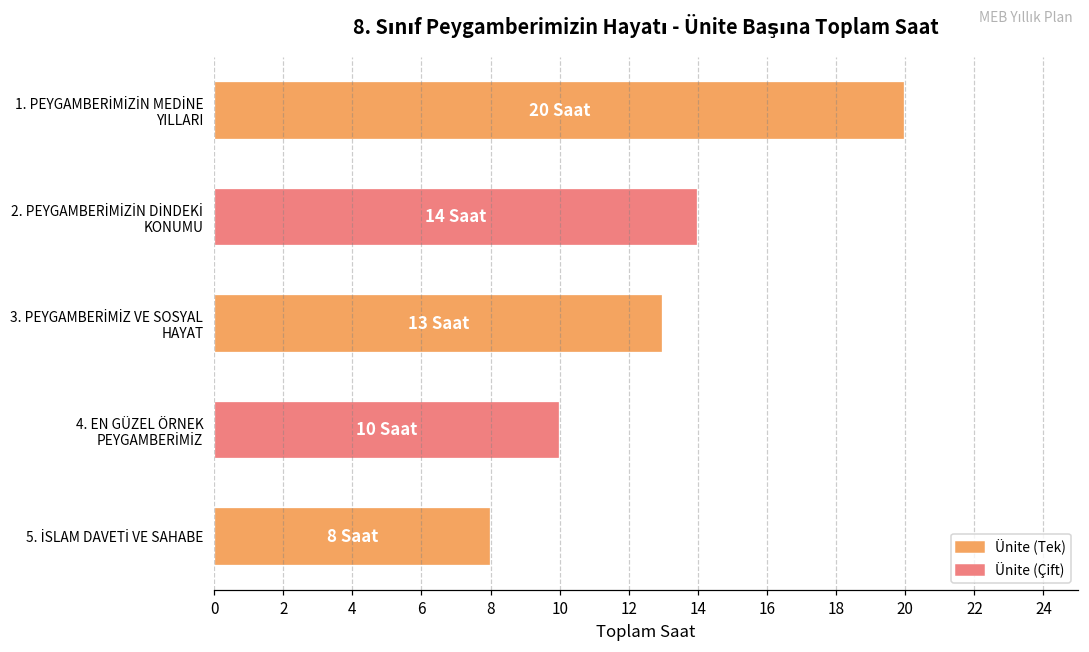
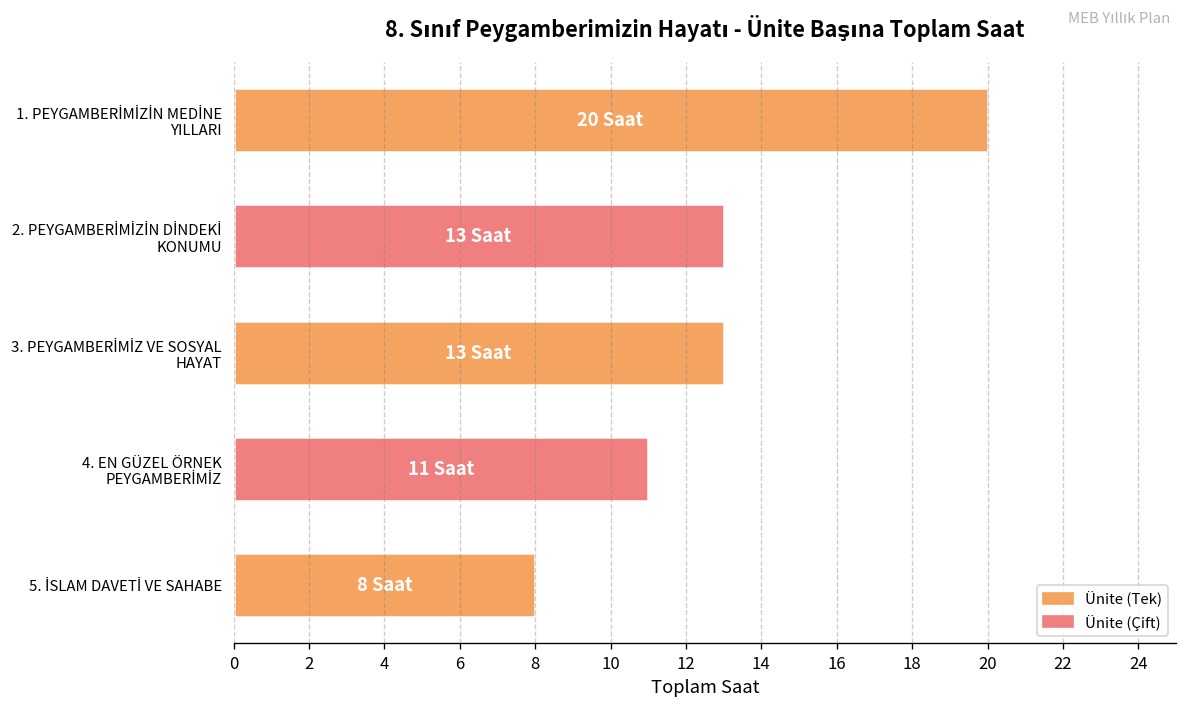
2. PEYGAMBERİMİZİN DİNDEKİ KONUMU: 14 -> 13
4. EN GÜZEL ÖRNEK PEYGAMBERİMİZ: 10 -> 11
